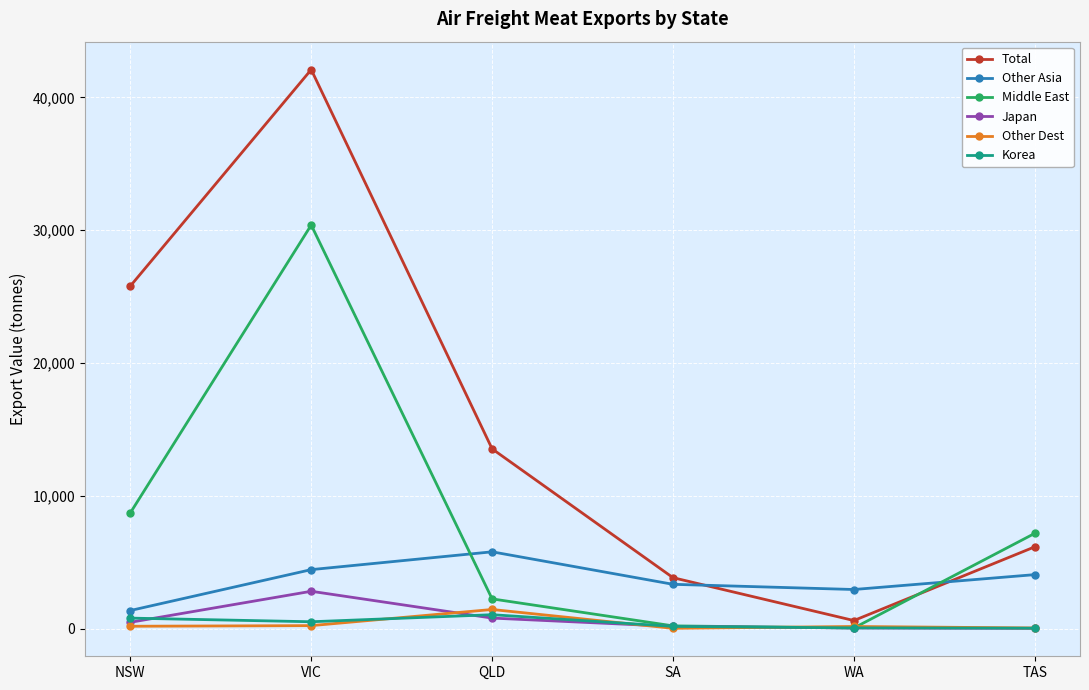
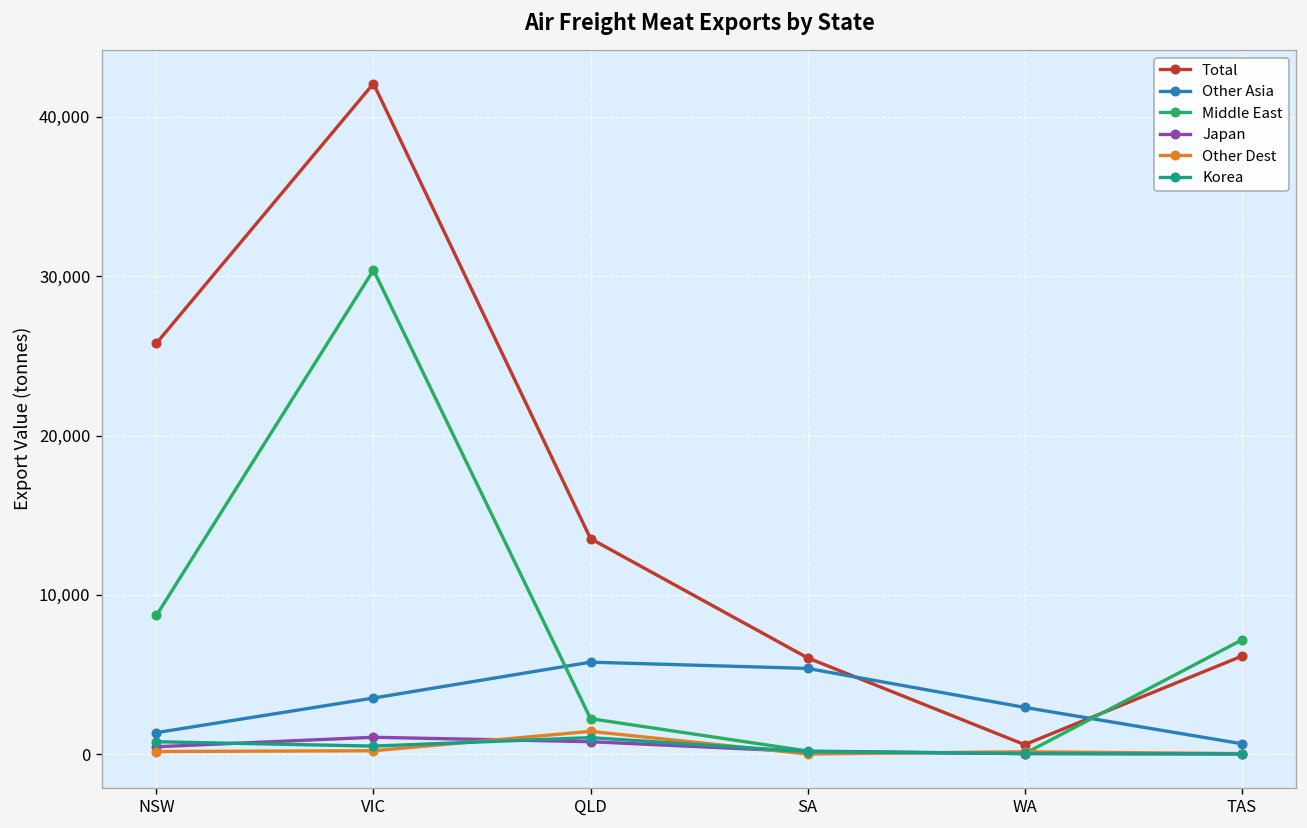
Other Asia, VIC: 4,400 -> 3,500
Japan, VIC: 2,800 -> 1,100
Total, SA: 3,800 -> 6,000
Other Asia, SA: 3,300 -> 5,400
Other Asia, TAS: 4,100 -> 700
